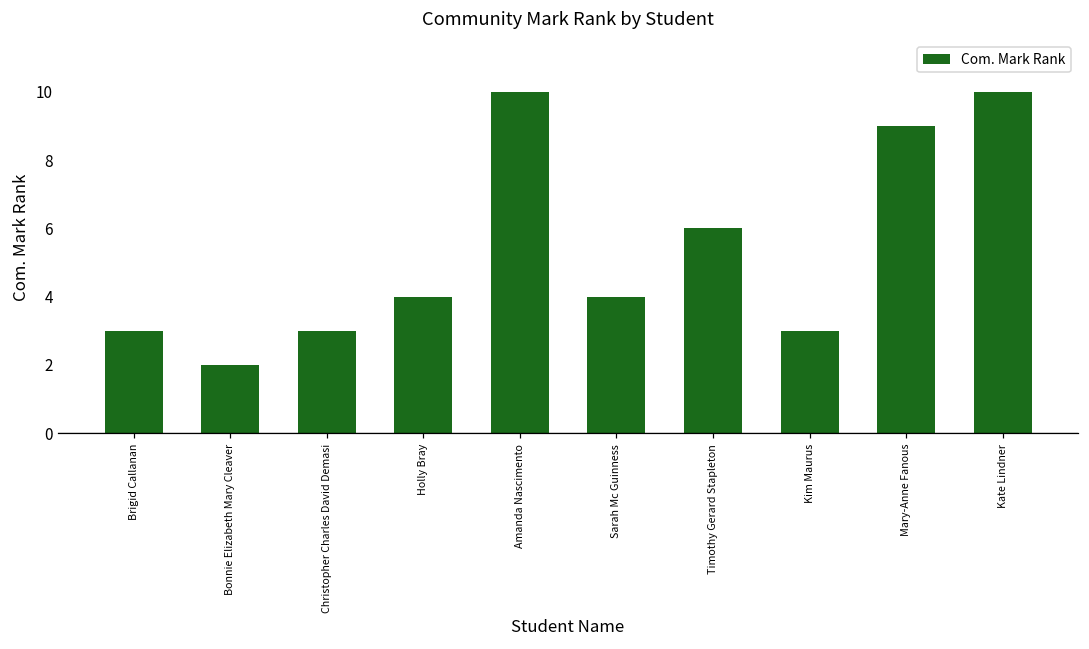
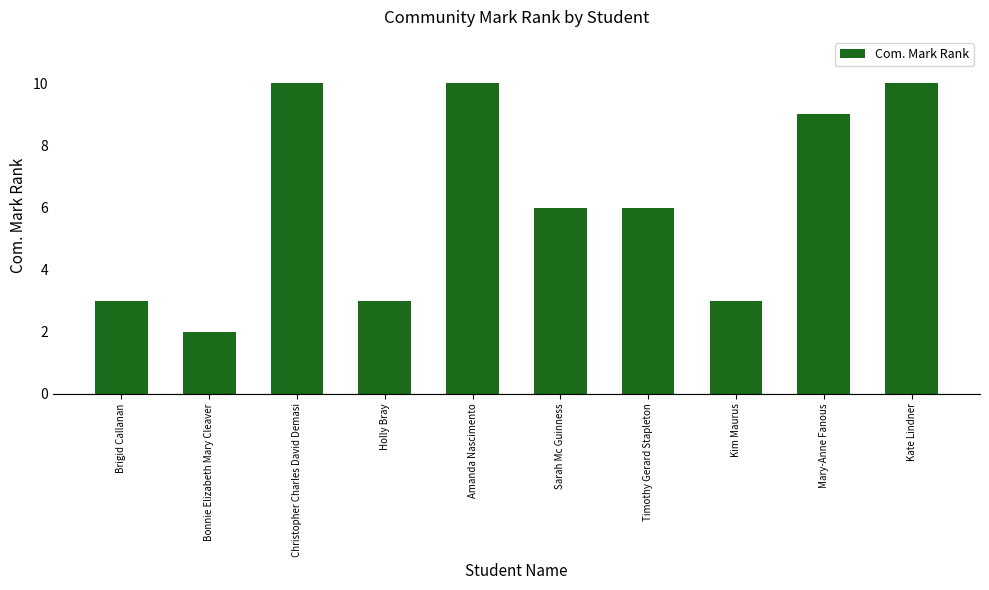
Christopher Charles David Demasi: 3 -> 10
Holly Bray: 4 -> 3
Sarah Mc Guinness: 4 -> 6
